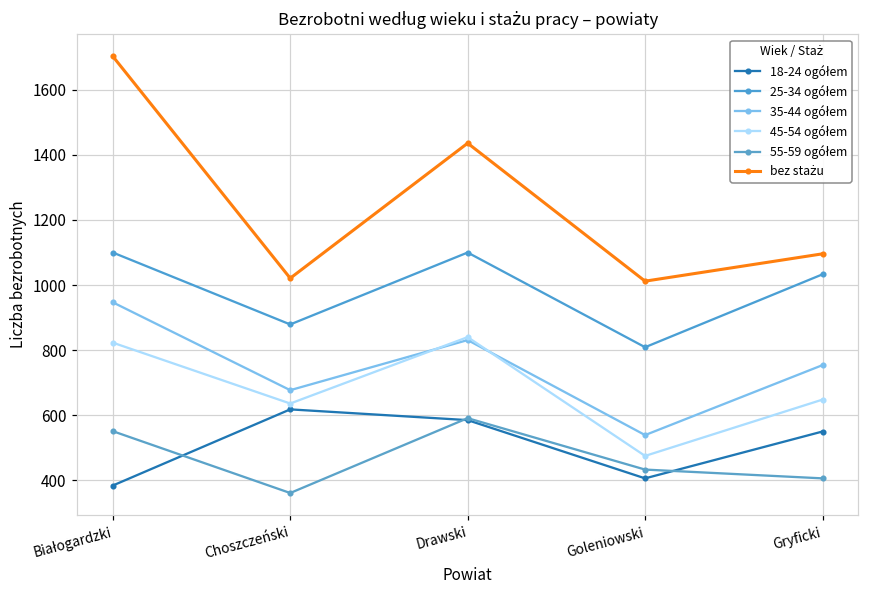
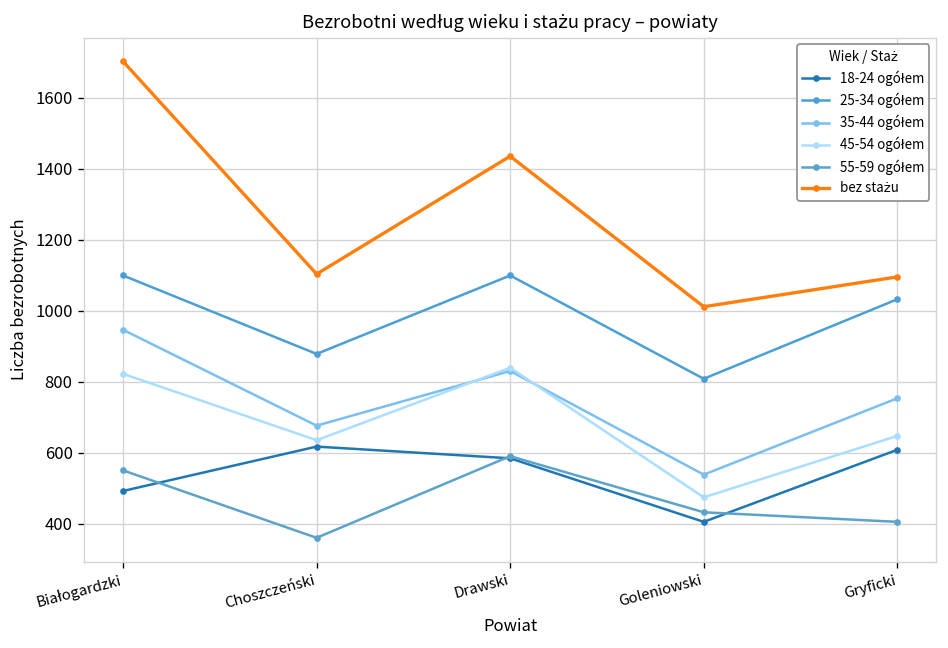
18-24 ogółem, Białogardzki: 380 -> 490
bez stażu, Choszczeński: 1020 -> 1100
18-24 ogółem, Gryficki: 550 -> 610
